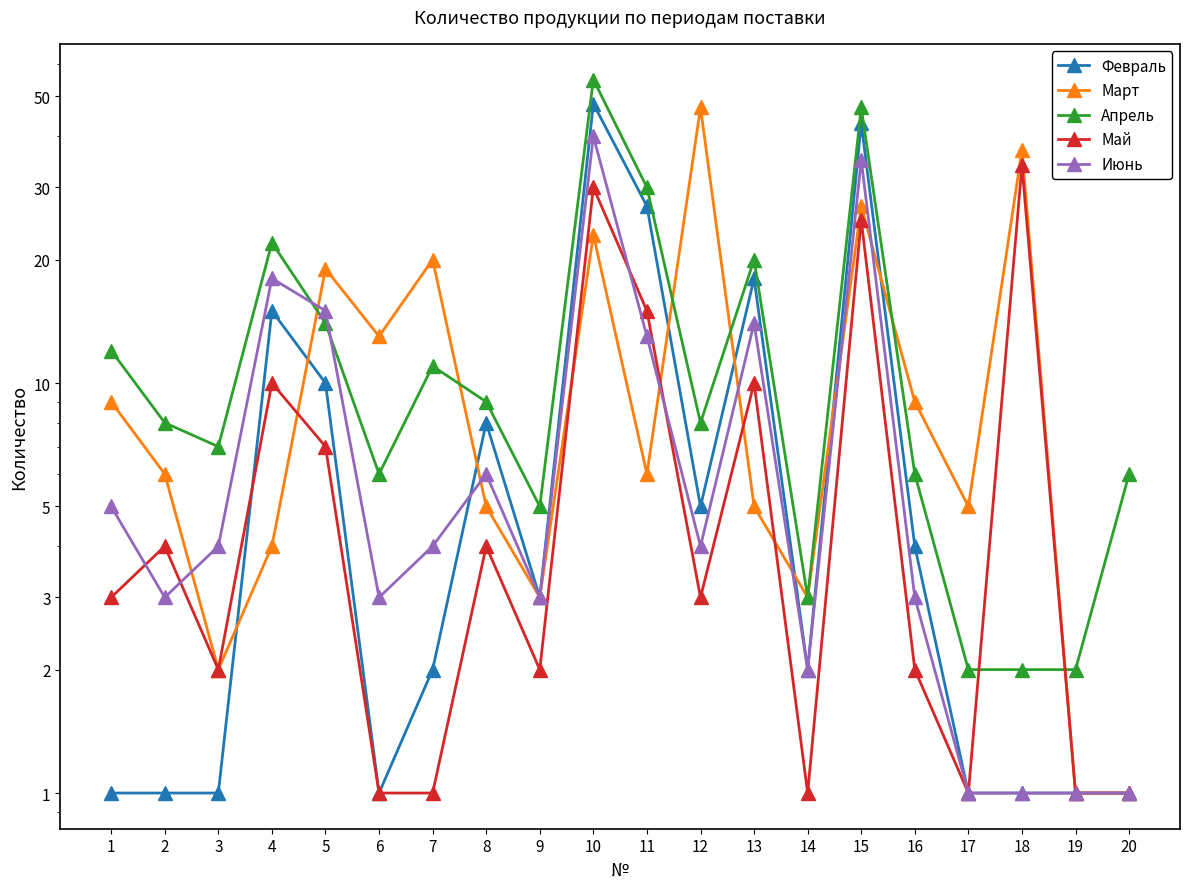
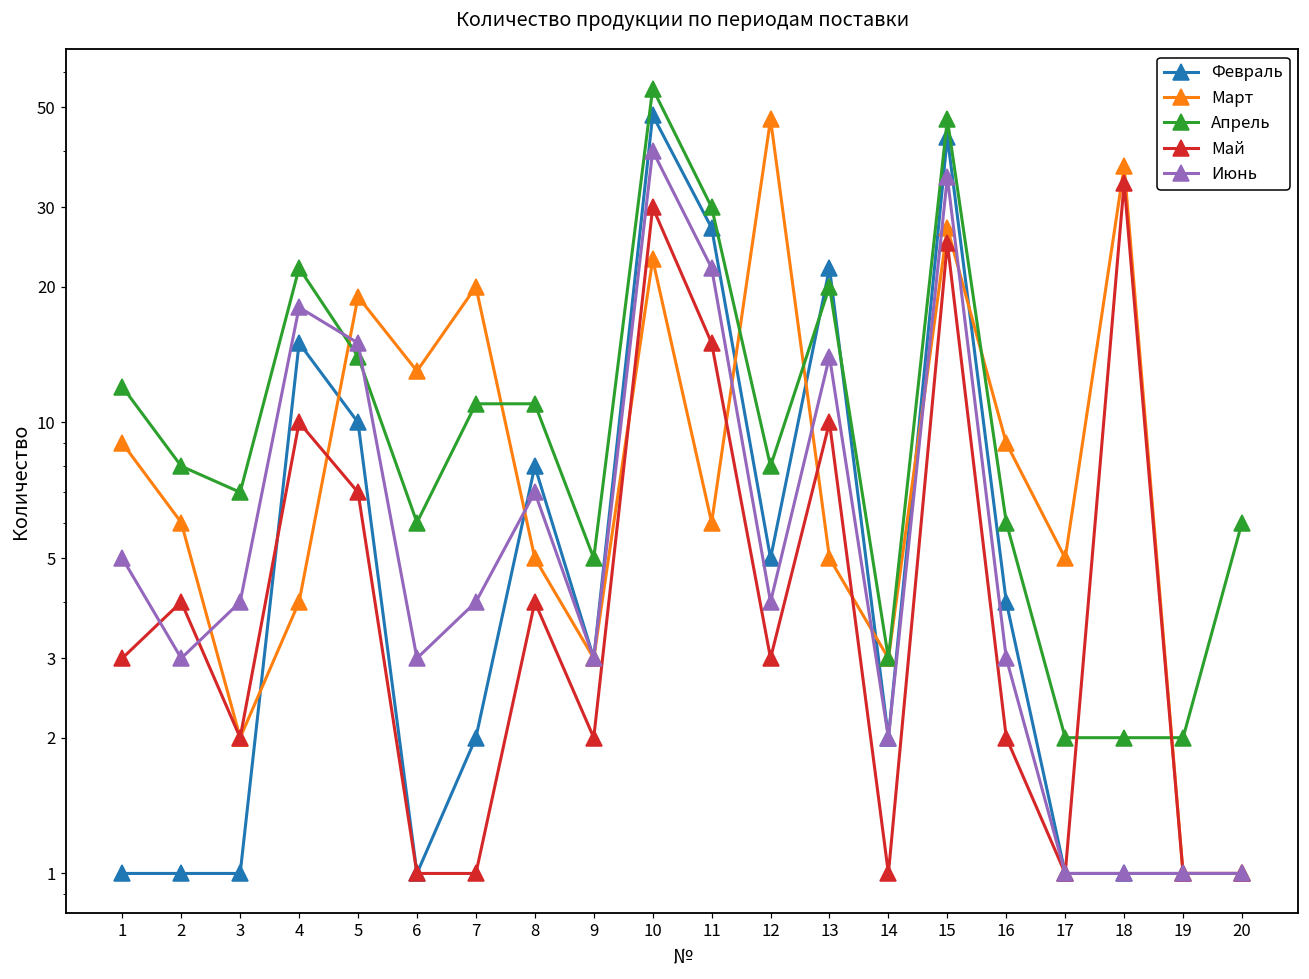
Апрель, 8: 9 -> 11
Июнь, 8: 6 -> 7
Июнь, 11: 13 -> 22
Февраль, 13: 18 -> 22
